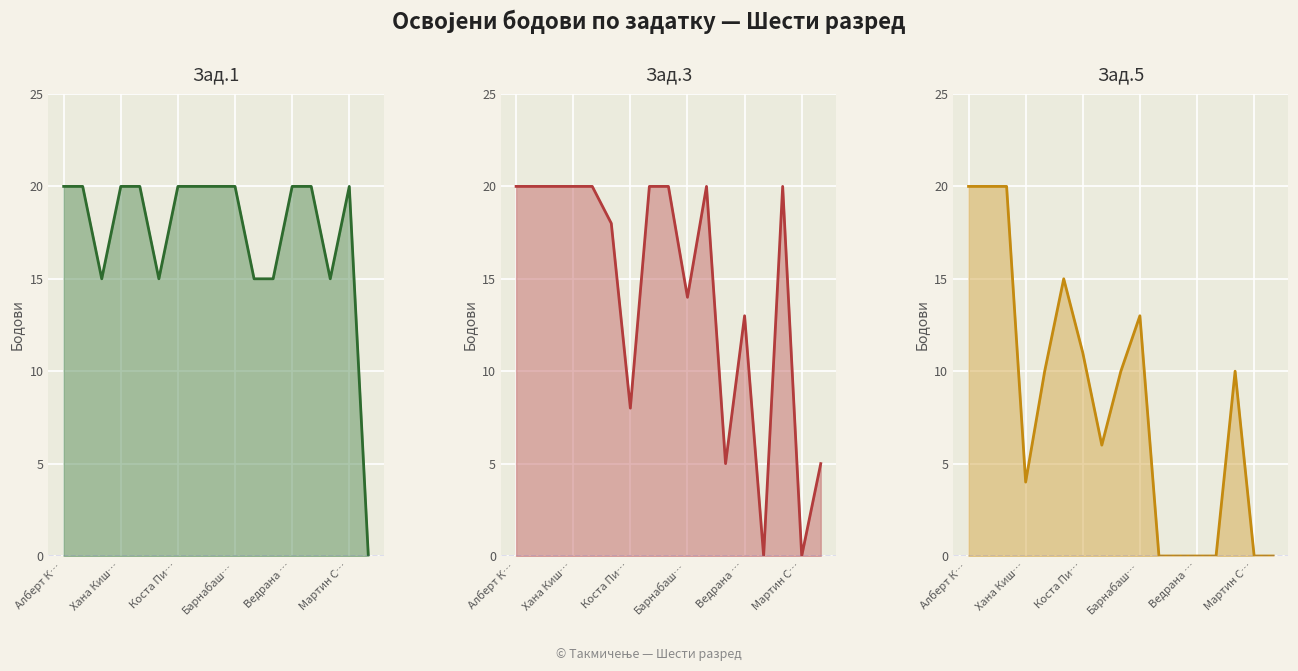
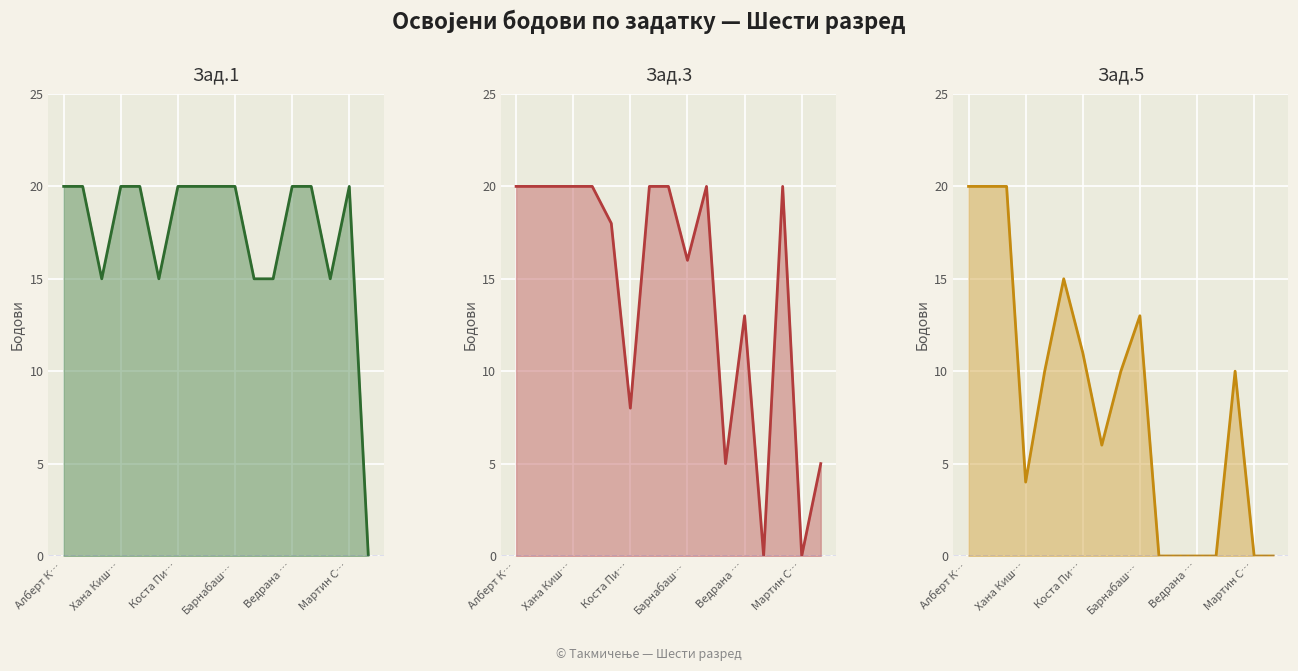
Зад.3, Барнабаш…: 14 -> 16
